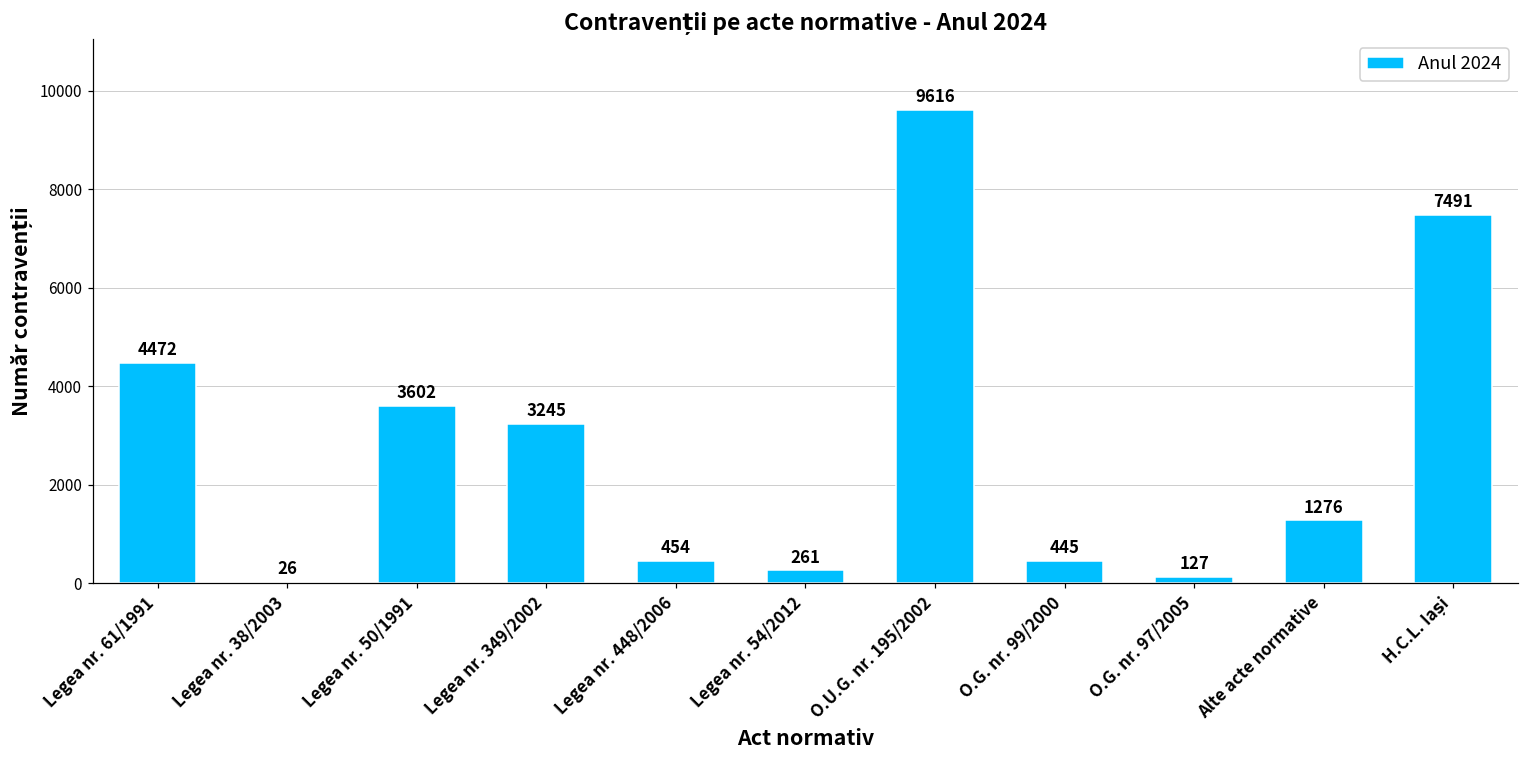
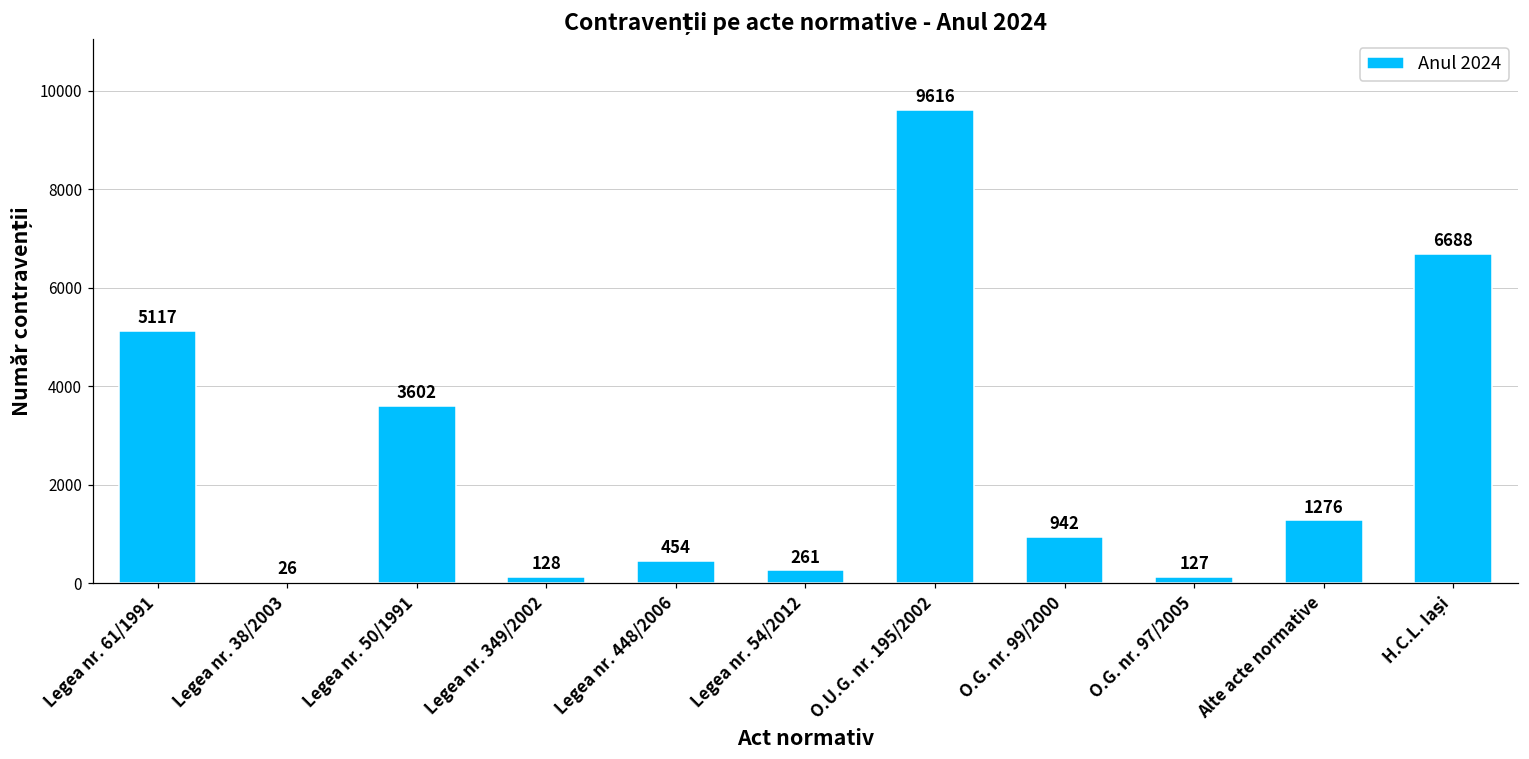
Legea nr. 61/1991: 4472 -> 5117
Legea nr. 349/2002: 3245 -> 128
O.G. nr. 99/2000: 445 -> 942
H.C.L. Iași: 7491 -> 6688
